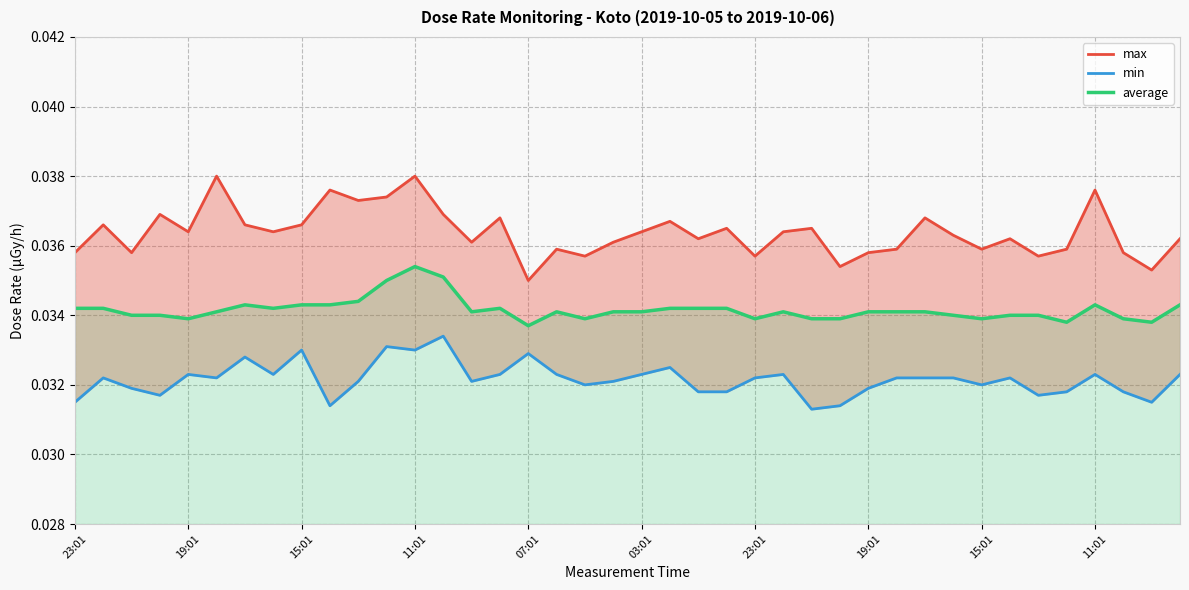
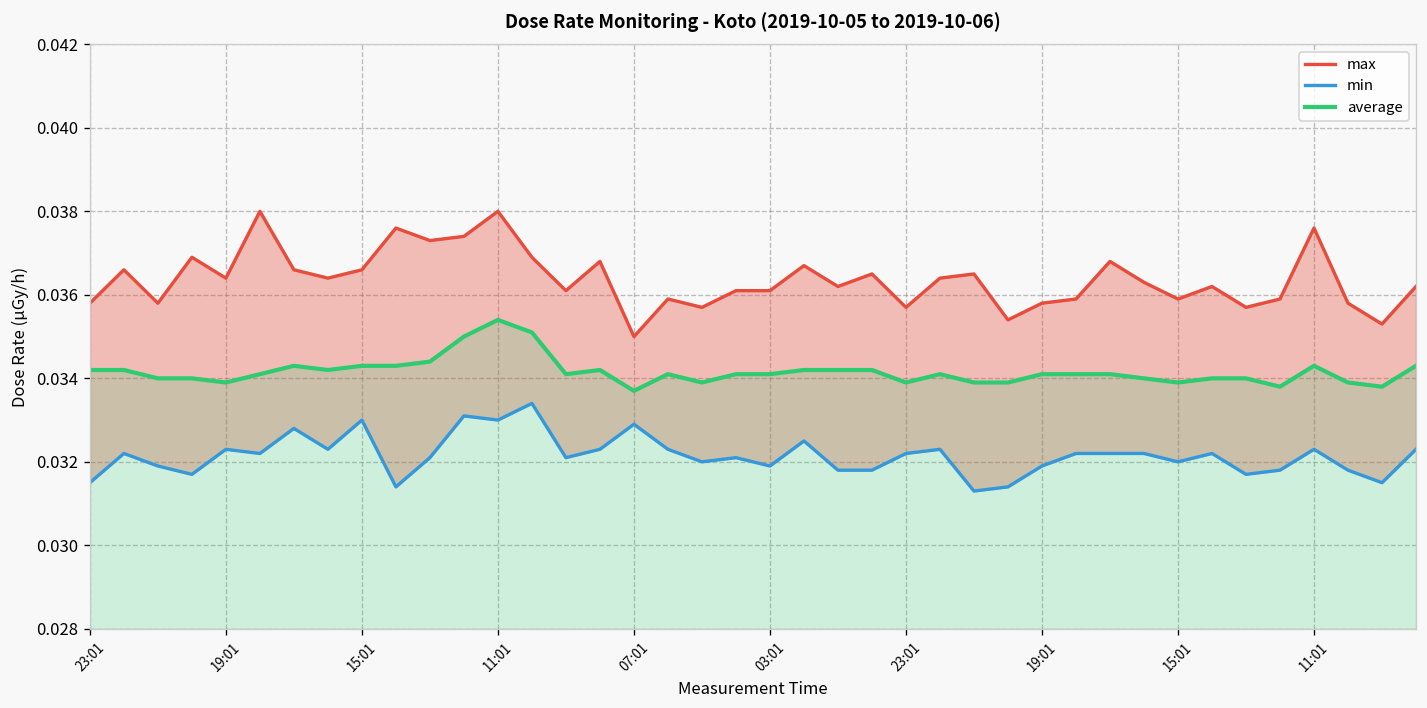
max, 03:01: 0.0364 -> 0.0361
min, 03:01: 0.0323 -> 0.0319
